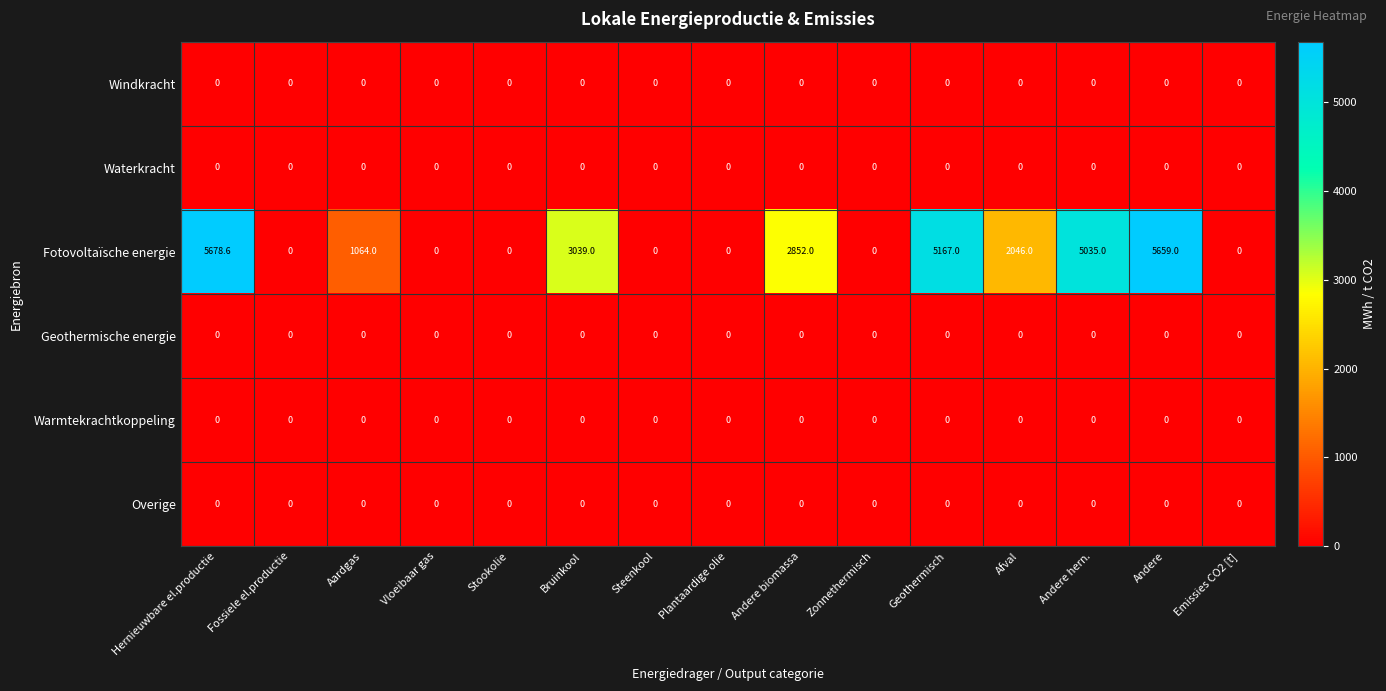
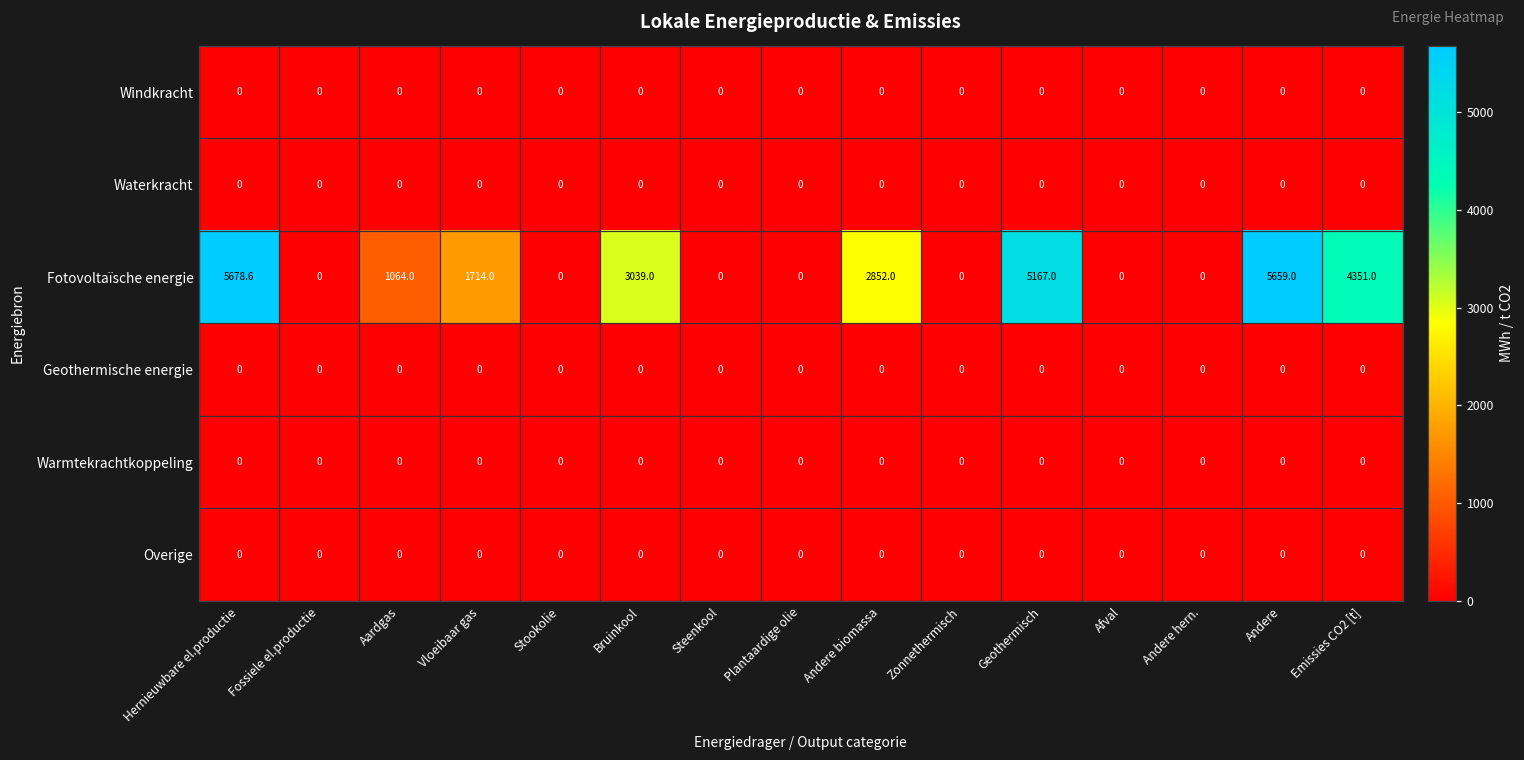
Fotovoltaïsche energie, Vloeibaar gas: 0 -> 1714.0
Fotovoltaïsche energie, Afval: 2046.0 -> 0
Fotovoltaïsche energie, Andere hern.: 5035.0 -> 0
Fotovoltaïsche energie, Emissies CO2 [t]: 0 -> 4351.0
